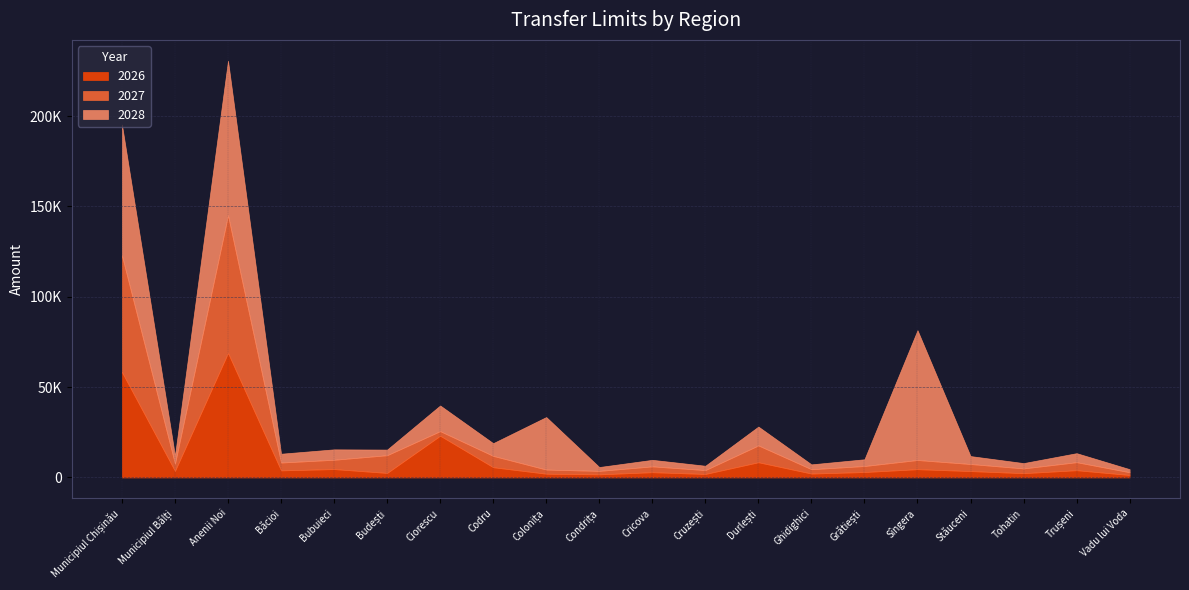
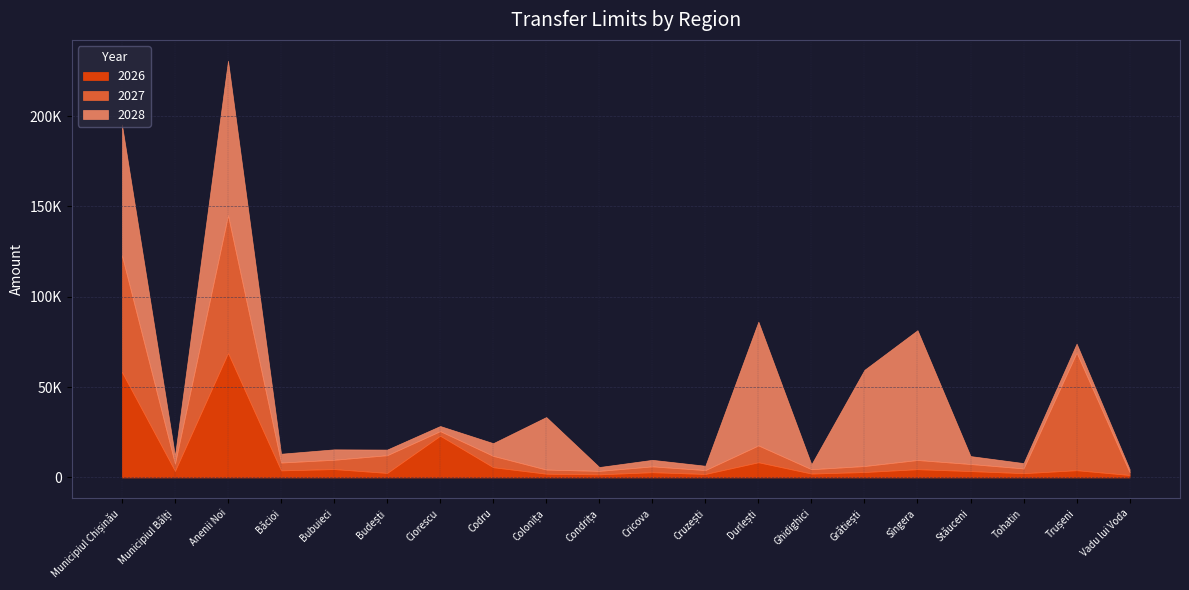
2028, Ciorescu: 14000 -> 3000
2028, Durlești: 10000 -> 69000
2028, Grătiești: 4000 -> 53000
2027, Trușeni: 4000 -> 65000
